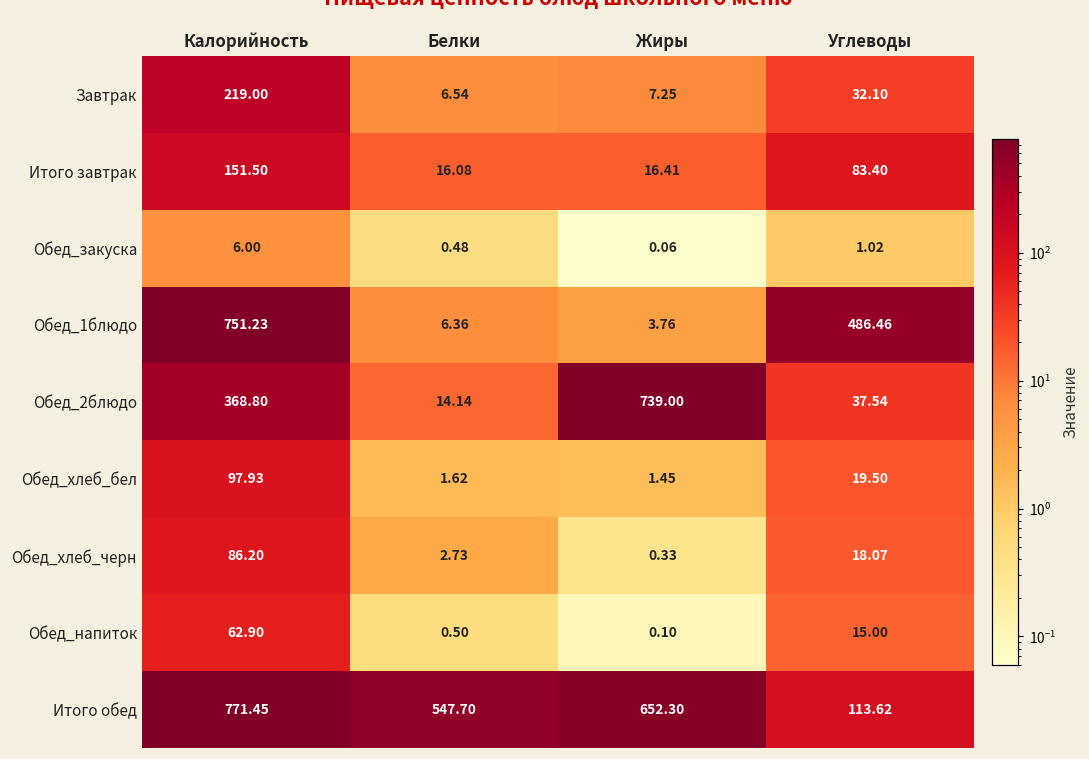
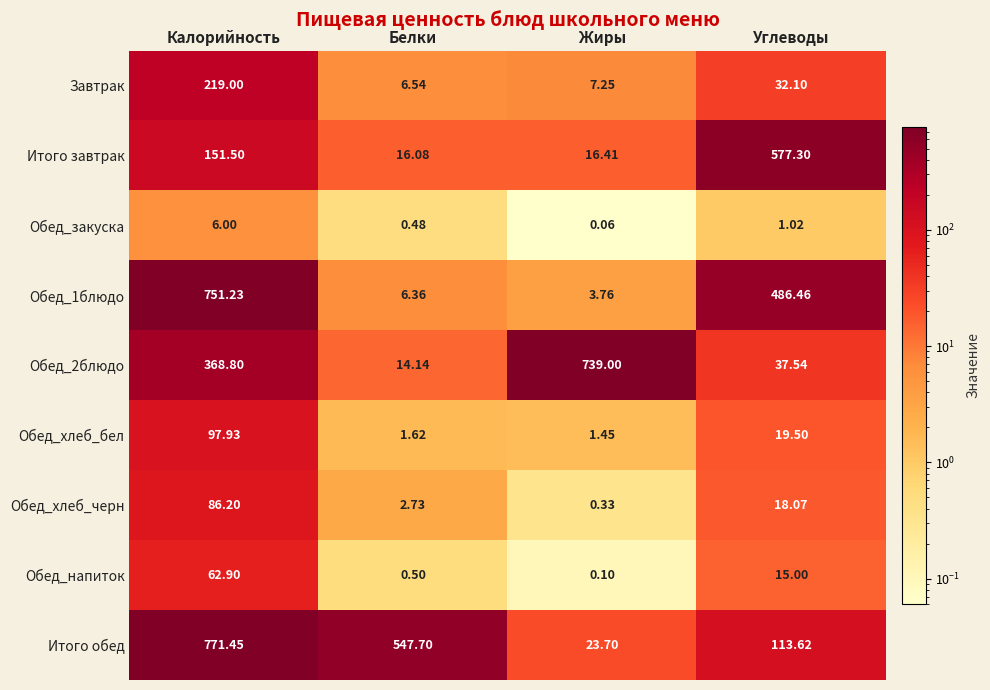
Итого завтрак, Углеводы: 83.40 -> 577.30
Итого обед, Жиры: 652.30 -> 23.70
